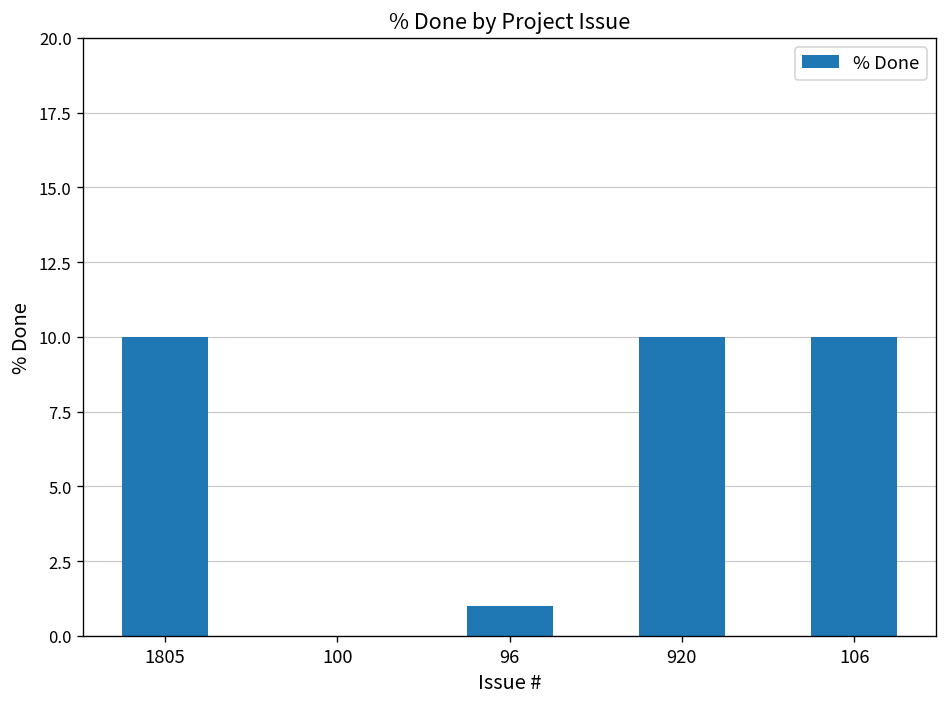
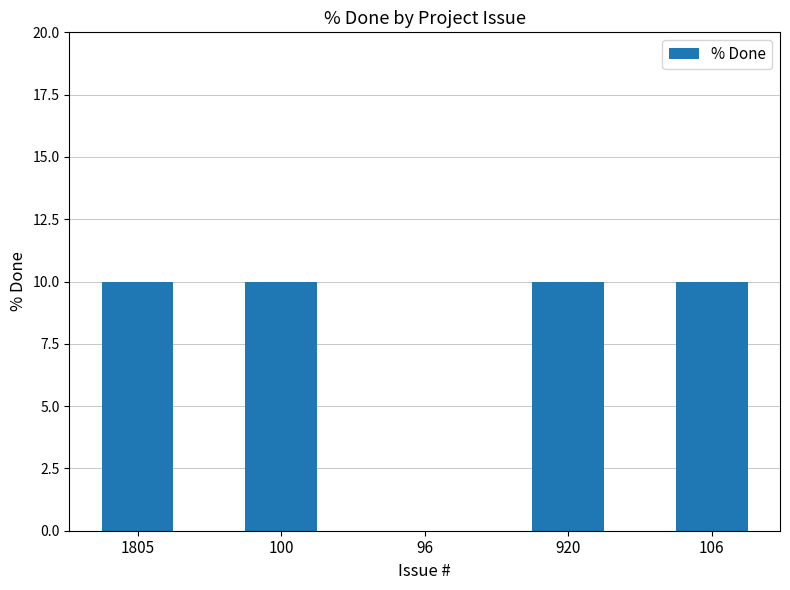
100: 0 -> 10
96: 1 -> 0
